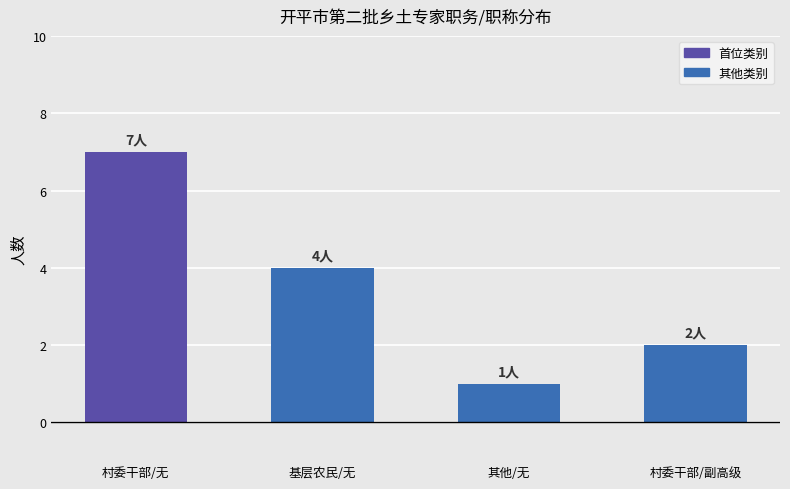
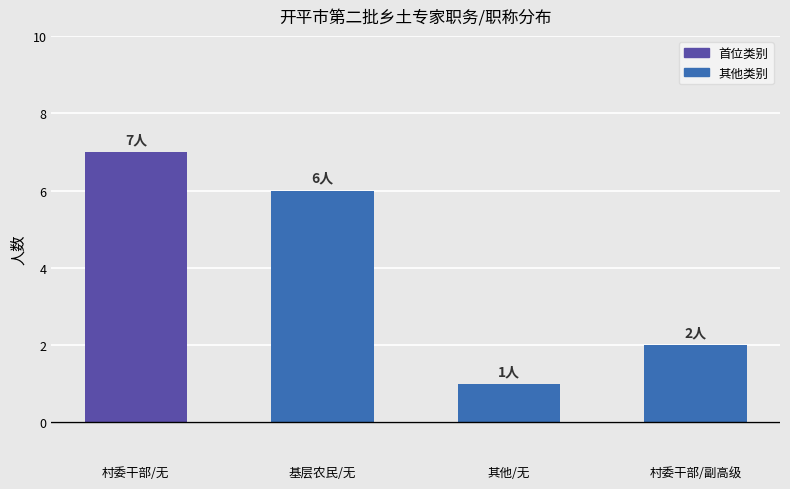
基层农民/无: 4人 -> 6人
